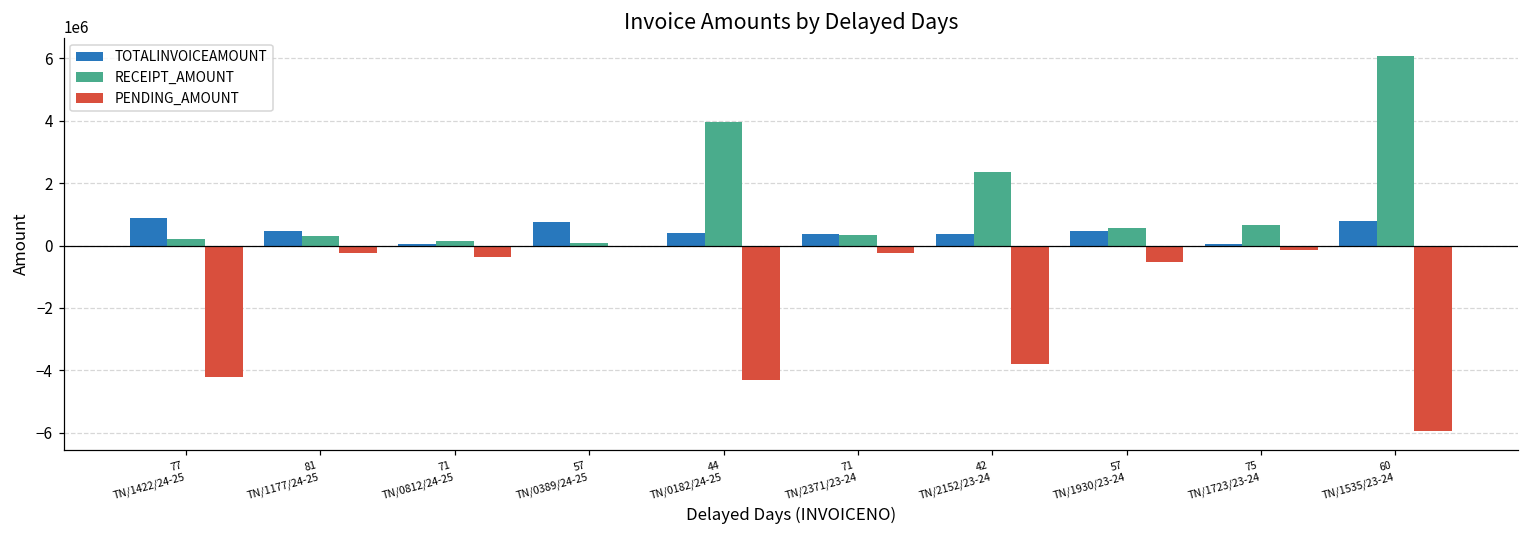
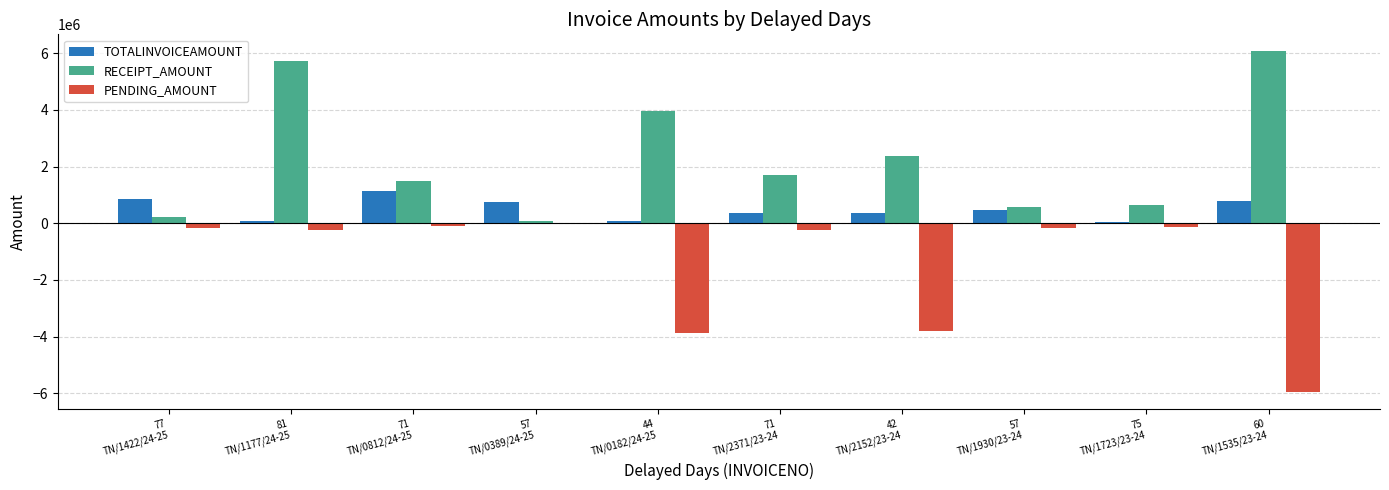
PENDING_AMOUNT, 77 TN/1422/24-25: -4200000 -> -200000
TOTALINVOICEAMOUNT, 81 TN/1177/24-25: 500000 -> 100000
RECEIPT_AMOUNT, 81 TN/1177/24-25: 300000 -> 5700000
TOTALINVOICEAMOUNT, 71 TN/0812/24-25: 100000 -> 1100000
RECEIPT_AMOUNT, 71 TN/0812/24-25: 100000 -> 1500000
PENDING_AMOUNT, 71 TN/0812/24-25: -400000 -> -100000
TOTALINVOICEAMOUNT, 44 TN/0182/24-25: 400000 -> 100000
PENDING_AMOUNT, 44 TN/0182/24-25: -4300000 -> -3900000
RECEIPT_AMOUNT, 71 TN/2371/23-24: 300000 -> 1700000
PENDING_AMOUNT, 57 TN/1930/23-24: -500000 -> -200000
